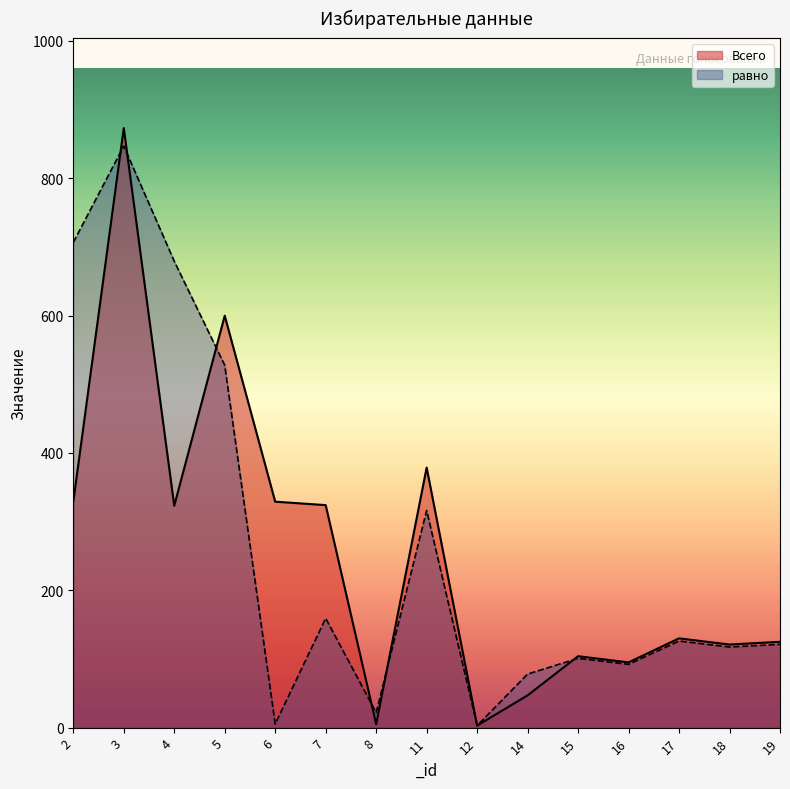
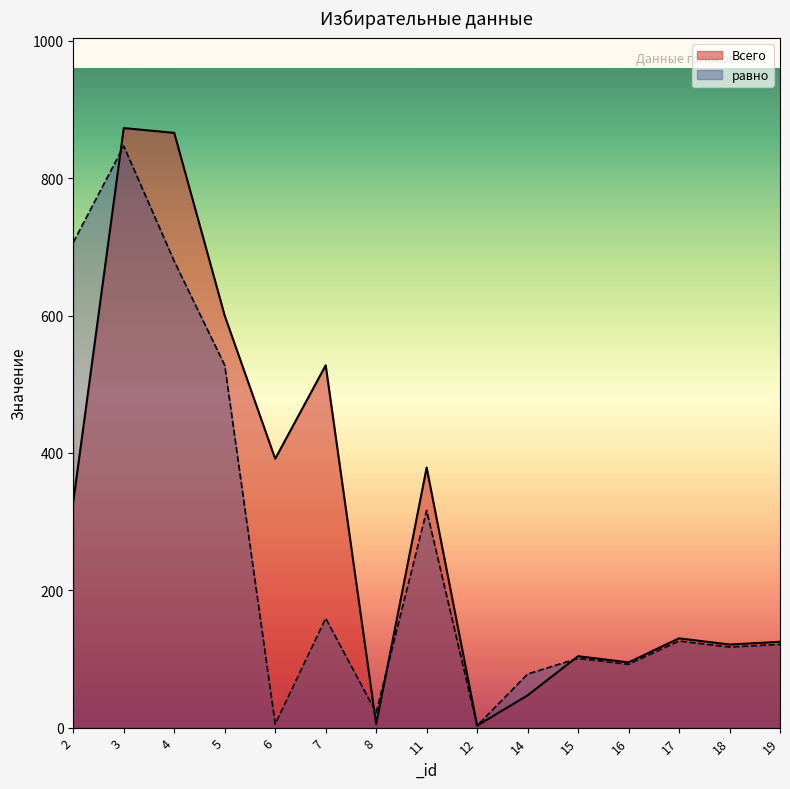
Всего, 4: 320 -> 870
Всего, 6: 330 -> 390
Всего, 7: 320 -> 530
